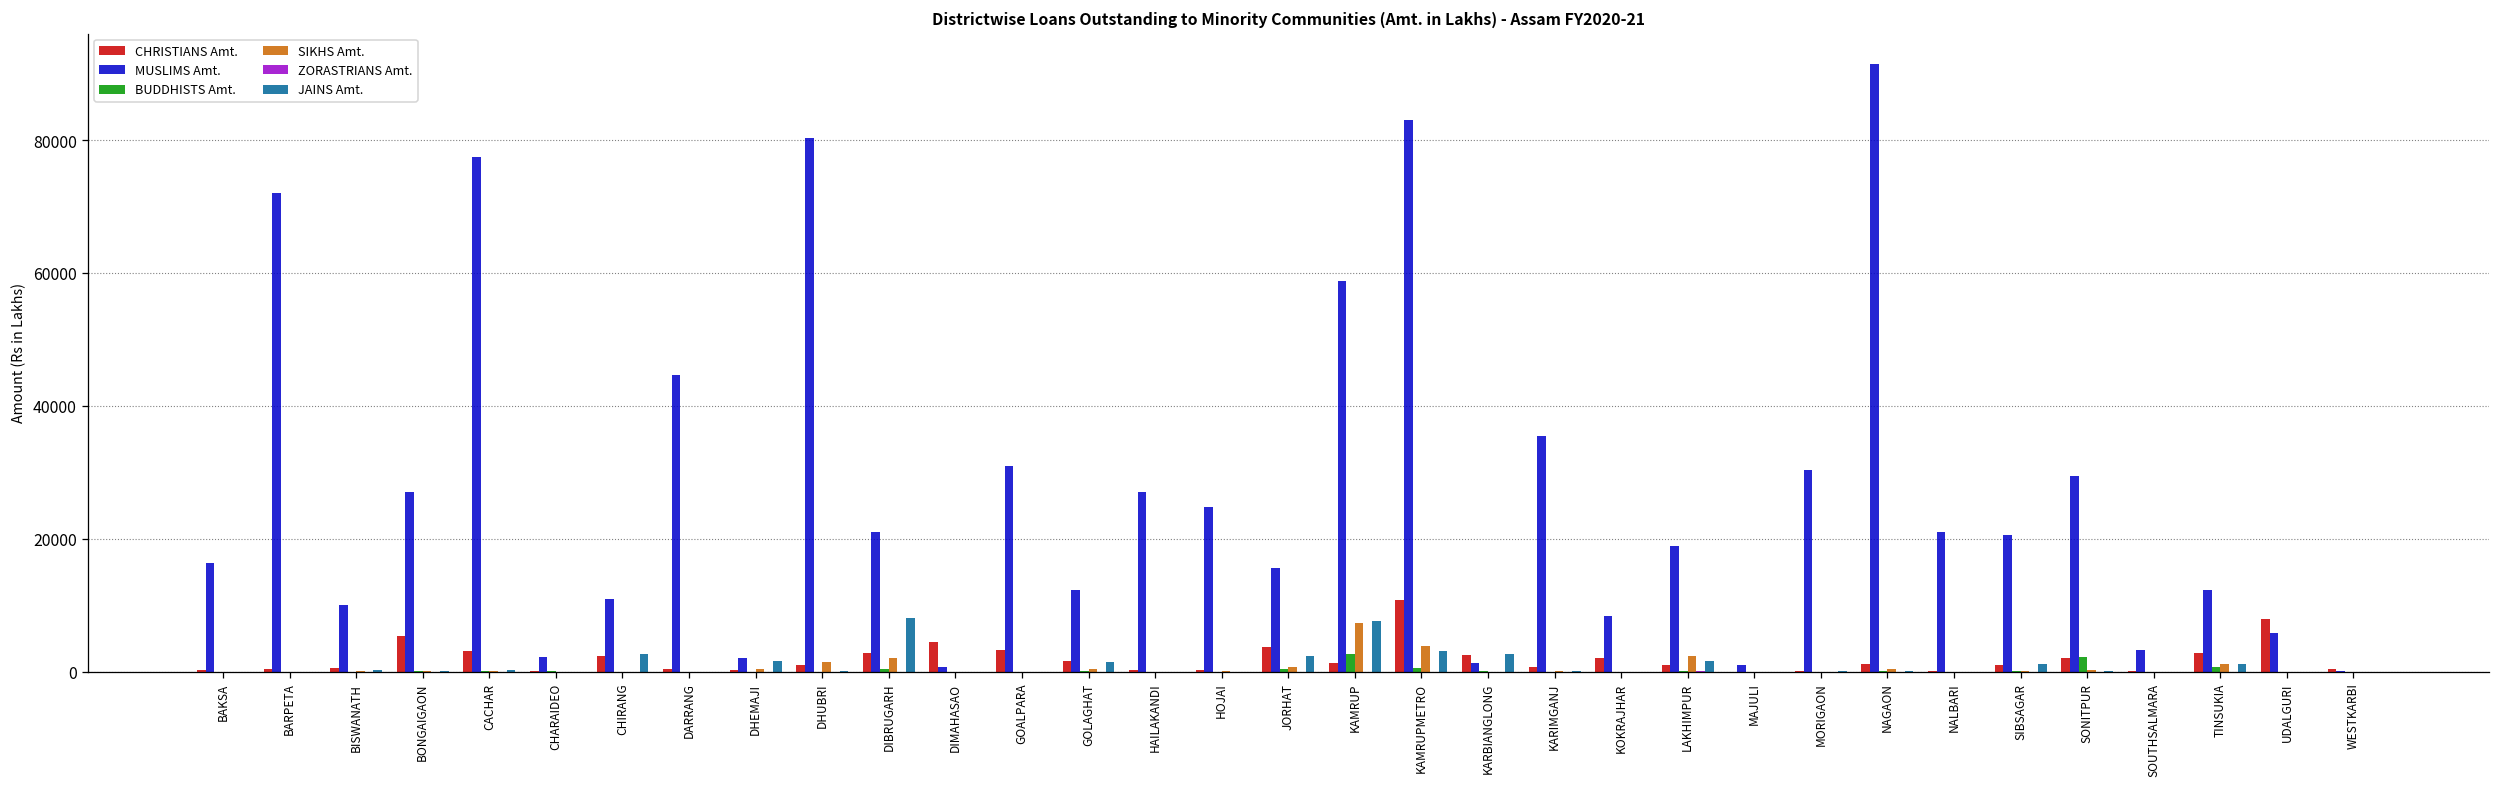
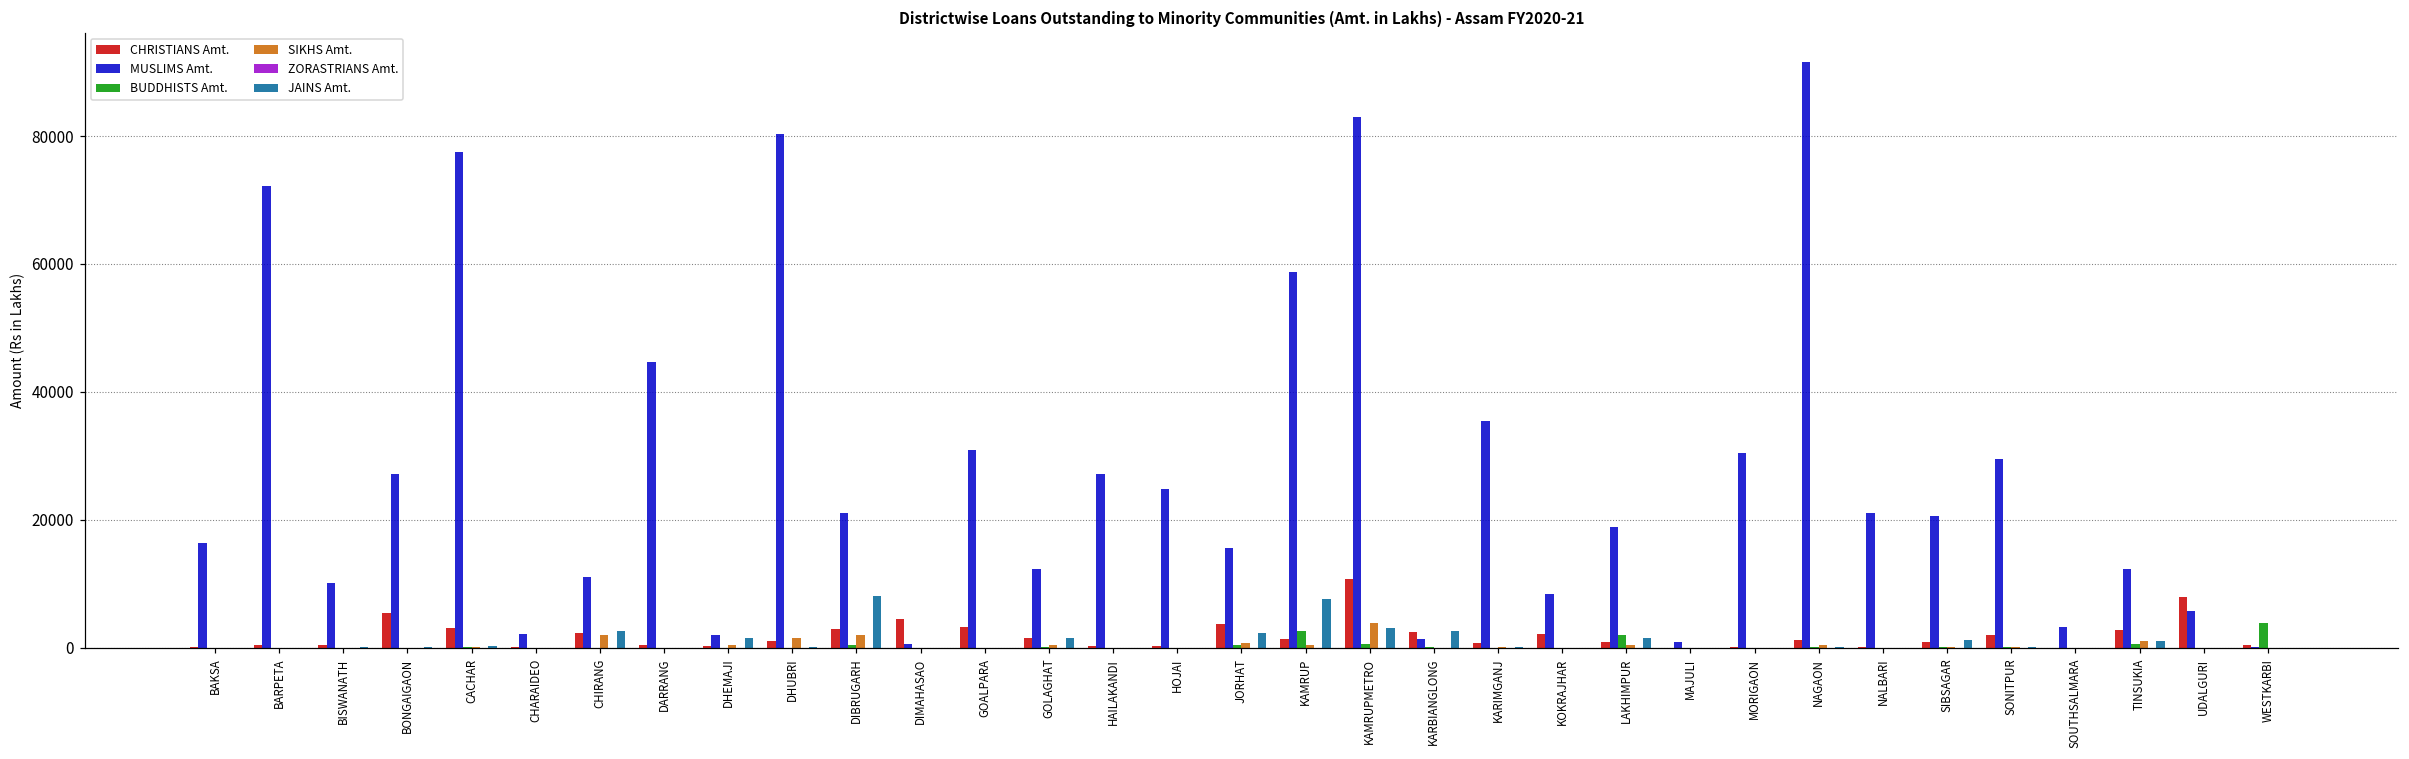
SIKHS Amt., CHIRANG: 0 -> 2000
SIKHS Amt., KAMRUP: 7000 -> 0
BUDDHISTS Amt., LAKHIMPUR: 0 -> 2000
SIKHS Amt., LAKHIMPUR: 2000 -> 0
BUDDHISTS Amt., SONITPUR: 2000 -> 0
BUDDHISTS Amt., WESTKARBI: 0 -> 4000
